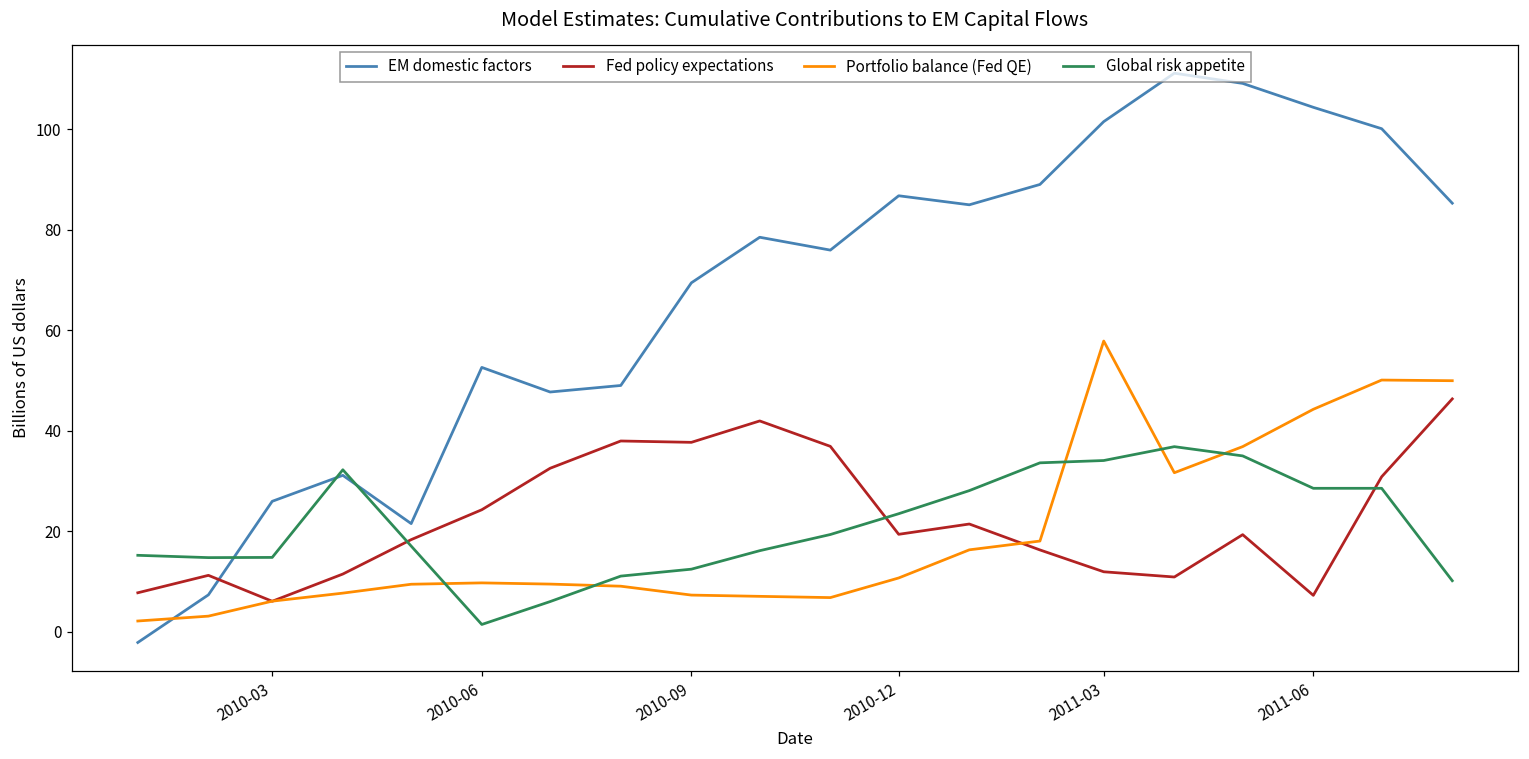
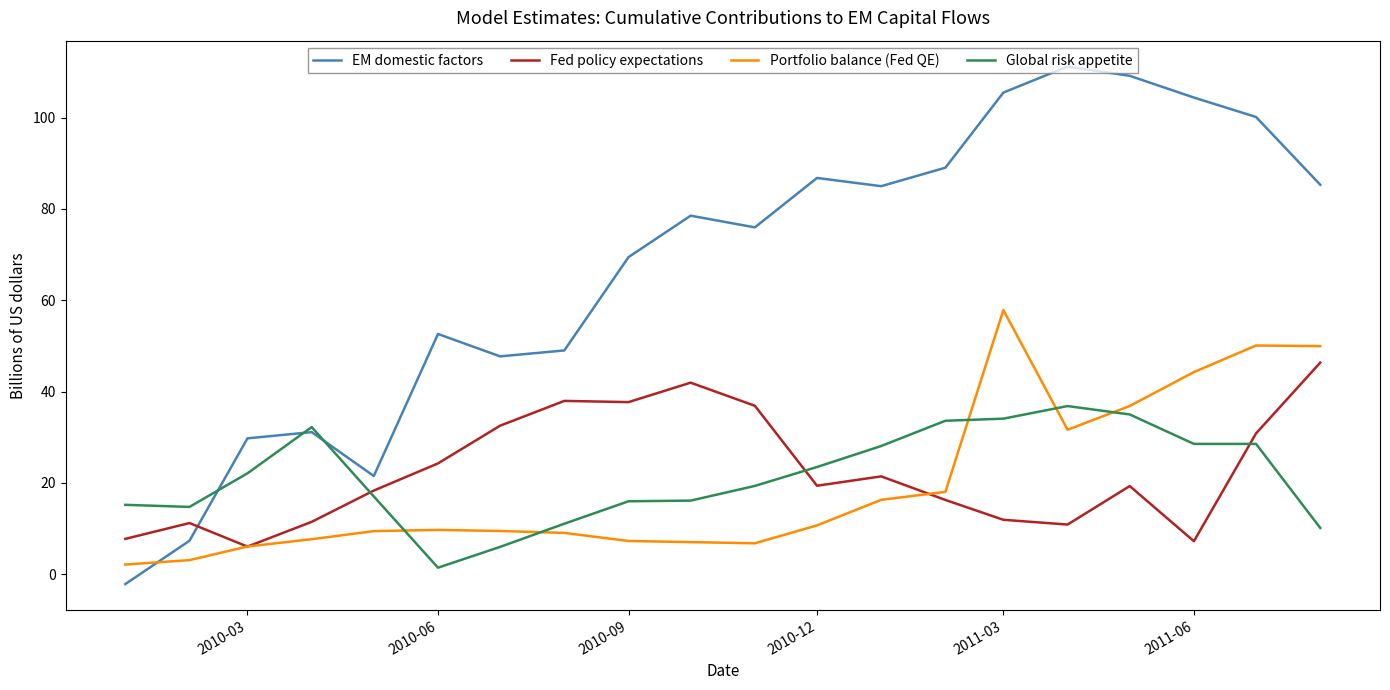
EM domestic factors, 2010-03: 26 -> 30
Global risk appetite, 2010-03: 15 -> 22
Global risk appetite, 2010-09: 12 -> 16
EM domestic factors, 2011-03: 102 -> 105
